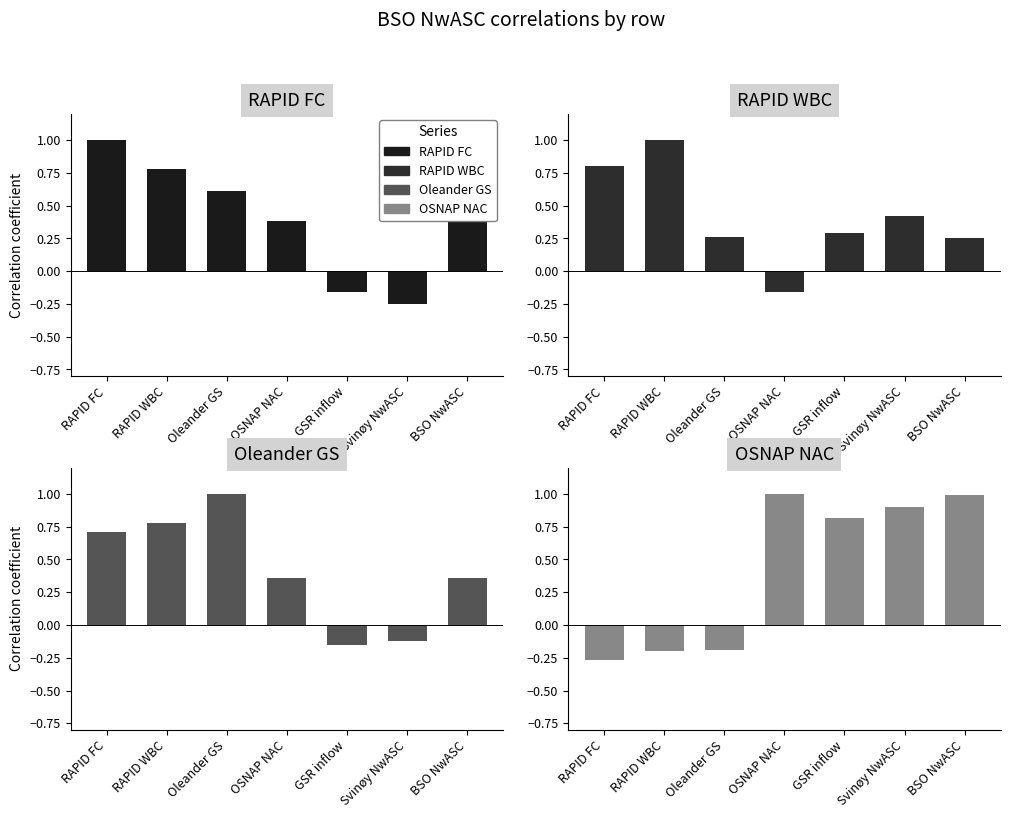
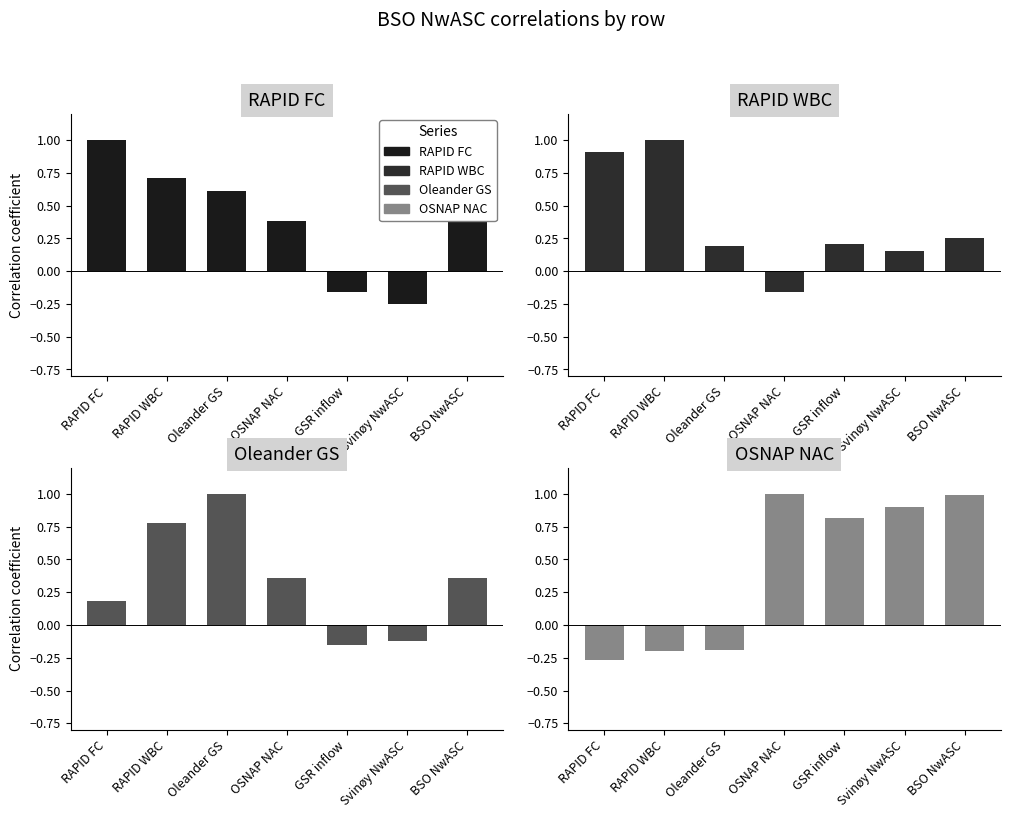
RAPID FC, RAPID WBC: 0.78 -> 0.71
RAPID WBC, RAPID FC: 0.80 -> 0.91
RAPID WBC, Oleander GS: 0.26 -> 0.19
RAPID WBC, GSR inflow: 0.29 -> 0.21
RAPID WBC, Svinøy NwASC: 0.42 -> 0.15
Oleander GS, RAPID FC: 0.71 -> 0.18
